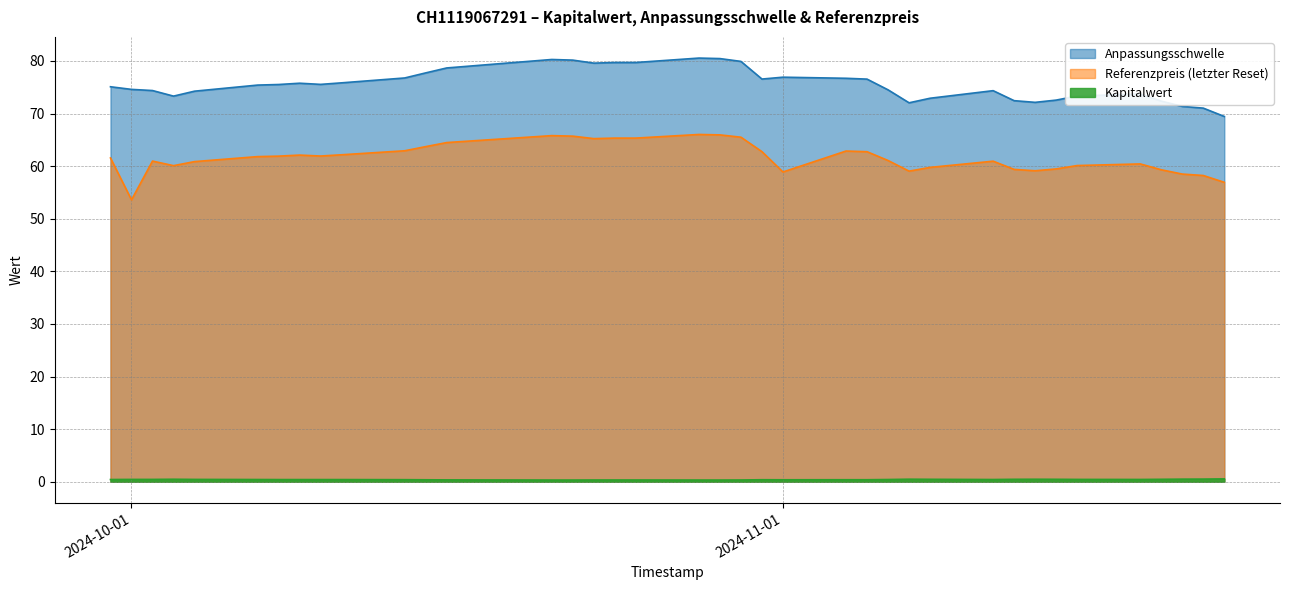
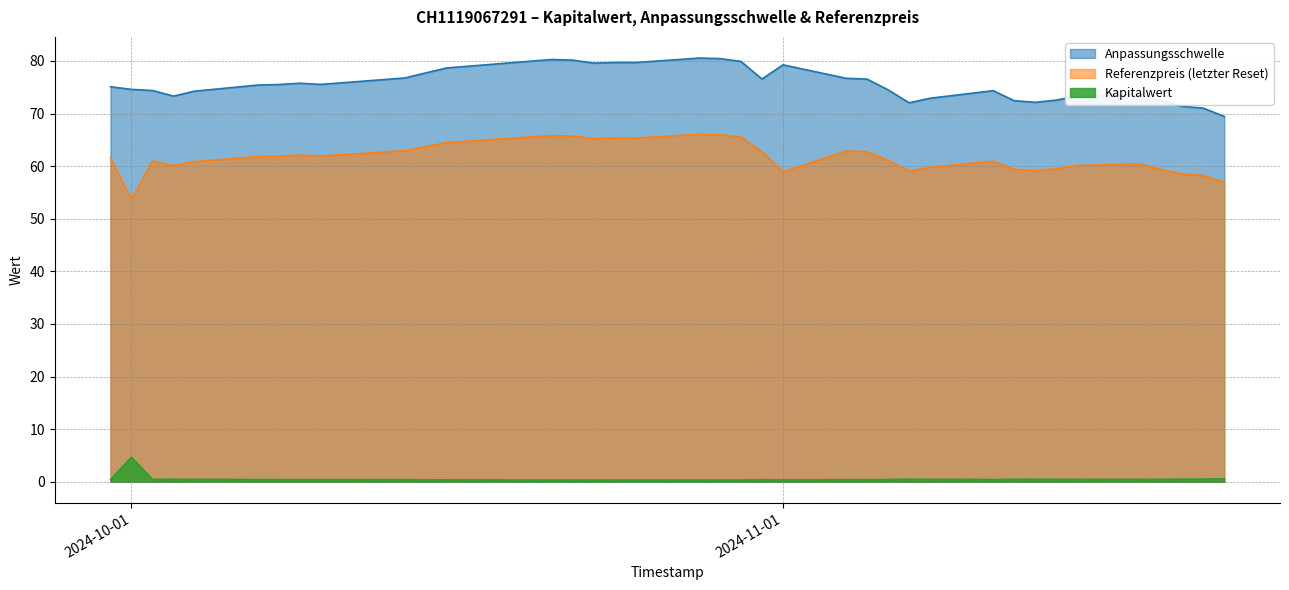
Kapitalwert, 2024-10-01: 0 -> 5
Anpassungsschwelle, 2024-11-01: 77 -> 79
